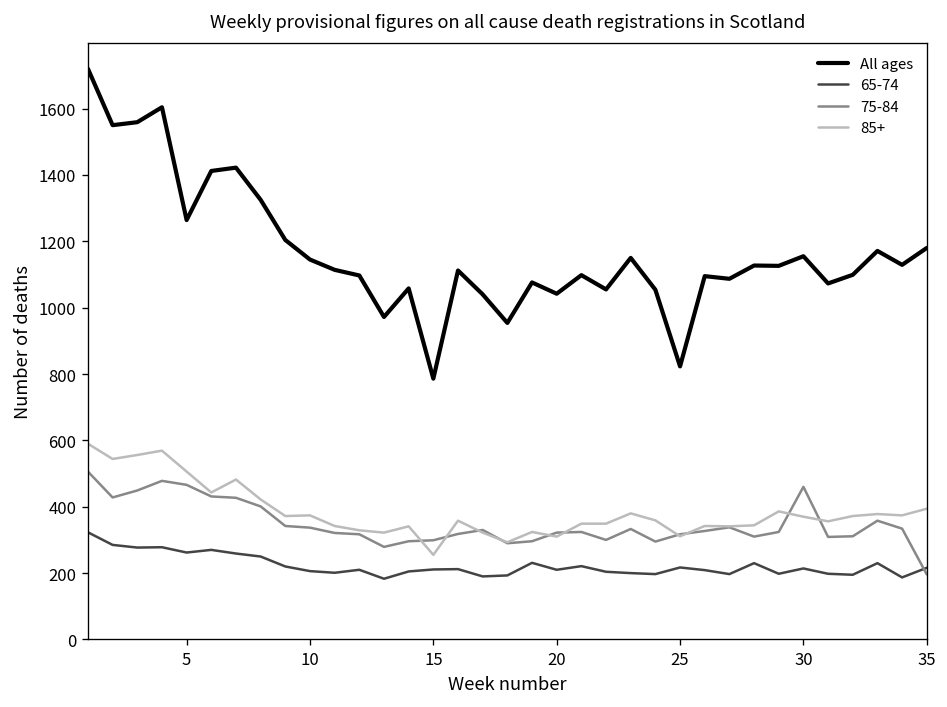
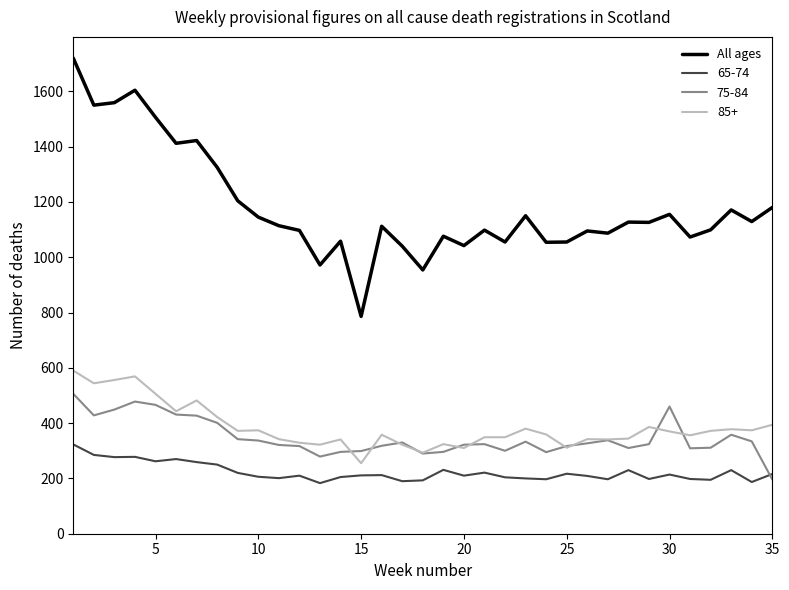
All ages, 5: 1260 -> 1510
All ages, 25: 820 -> 1060
